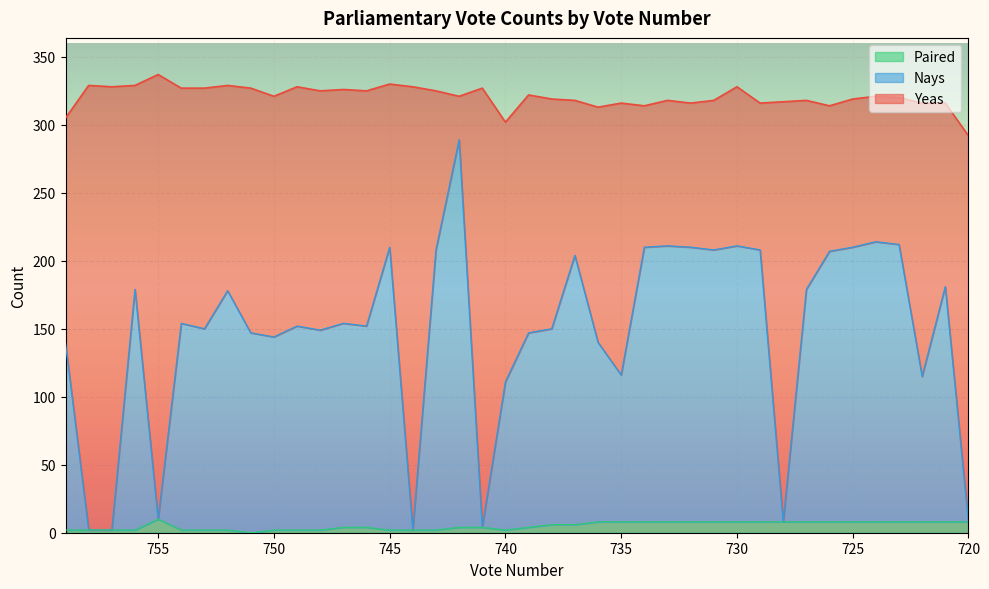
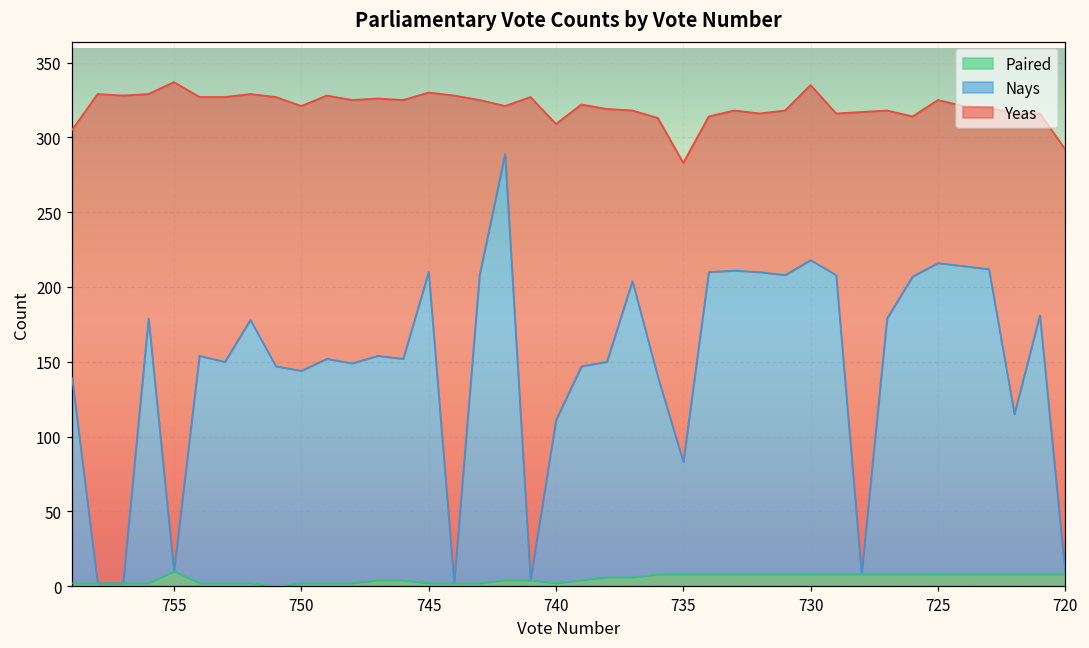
Yeas, 740: 191 -> 198
Nays, 735: 108 -> 75
Nays, 730: 203 -> 210
Nays, 725: 202 -> 208
